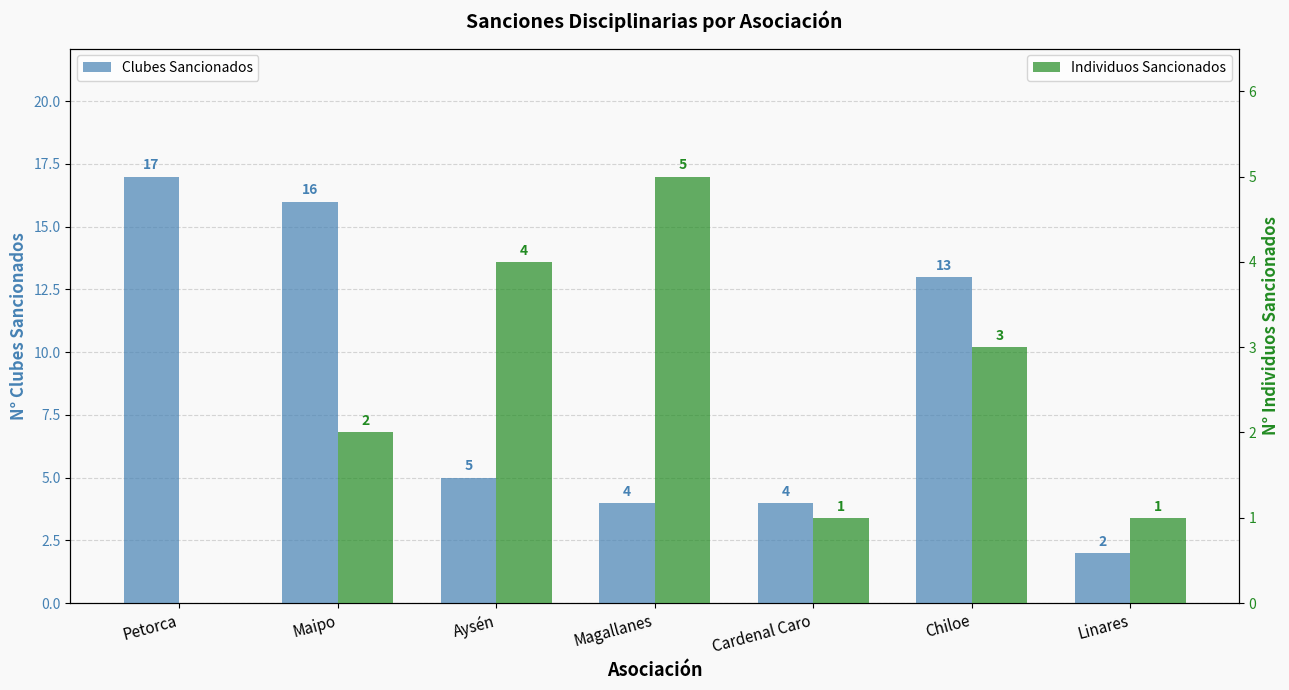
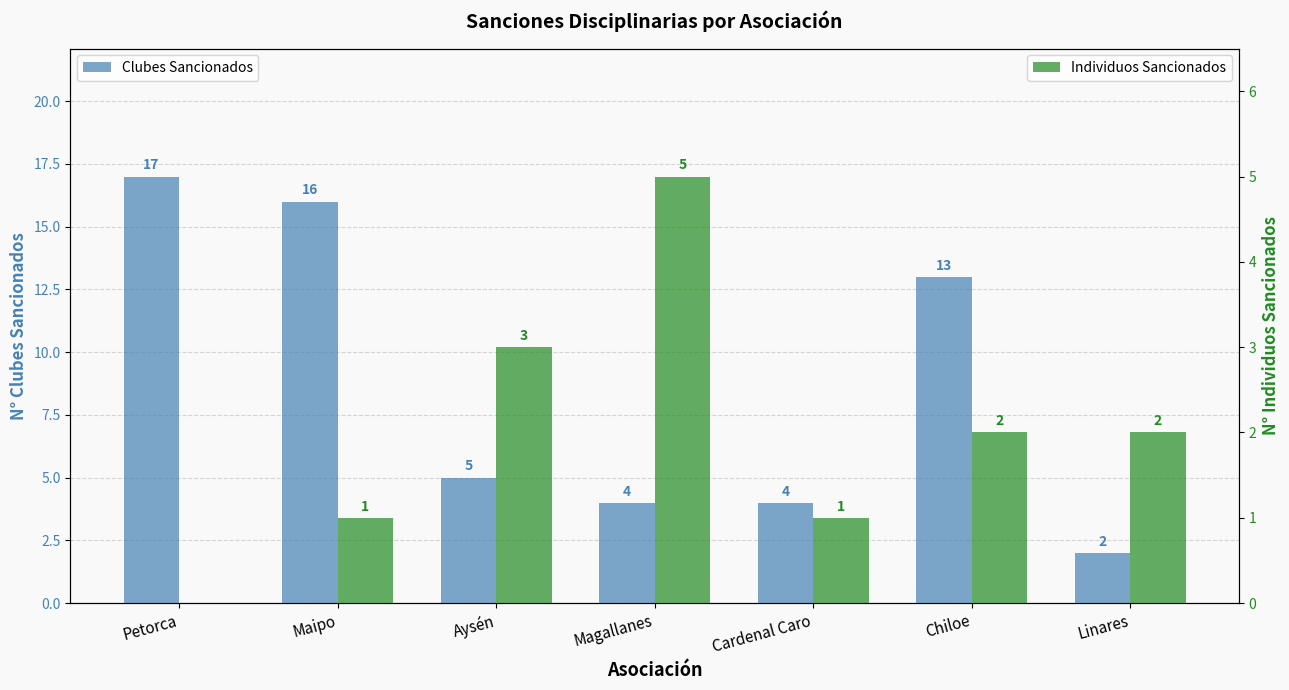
Individuos Sancionados, Maipo: 2 -> 1
Individuos Sancionados, Aysén: 4 -> 3
Individuos Sancionados, Chiloe: 3 -> 2
Individuos Sancionados, Linares: 1 -> 2
